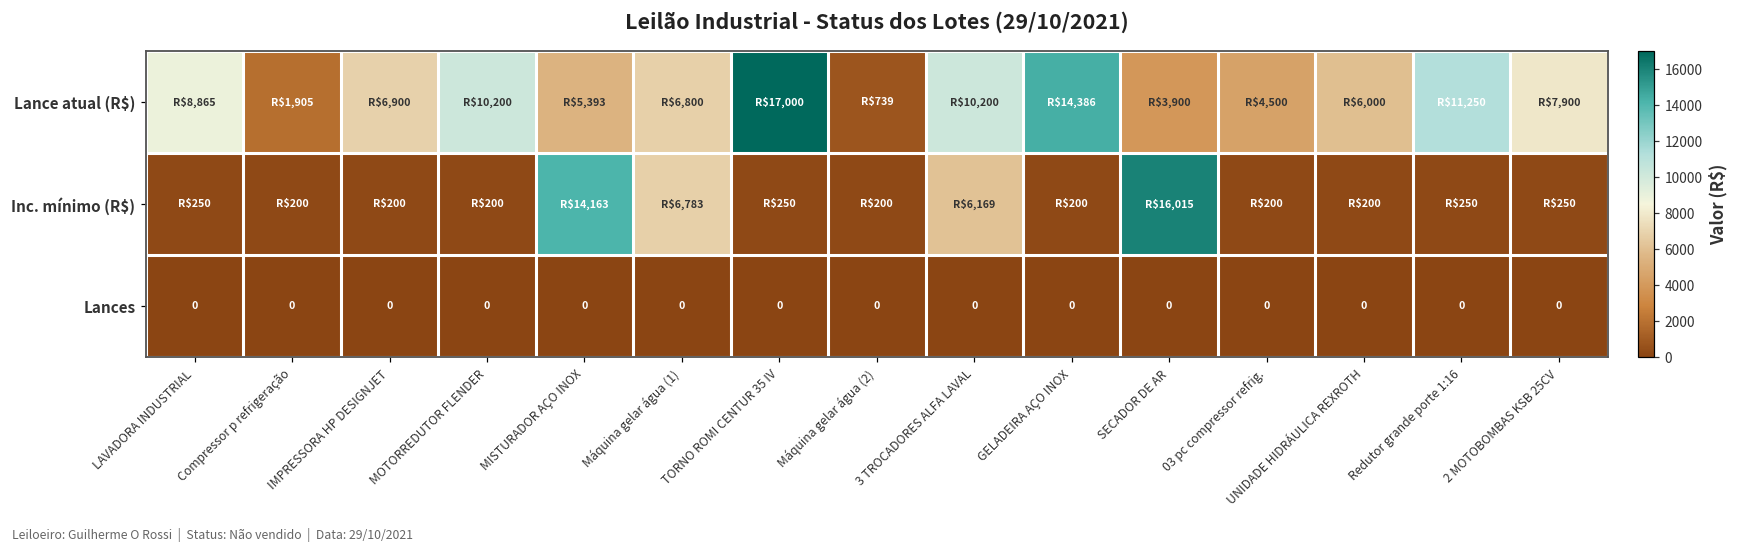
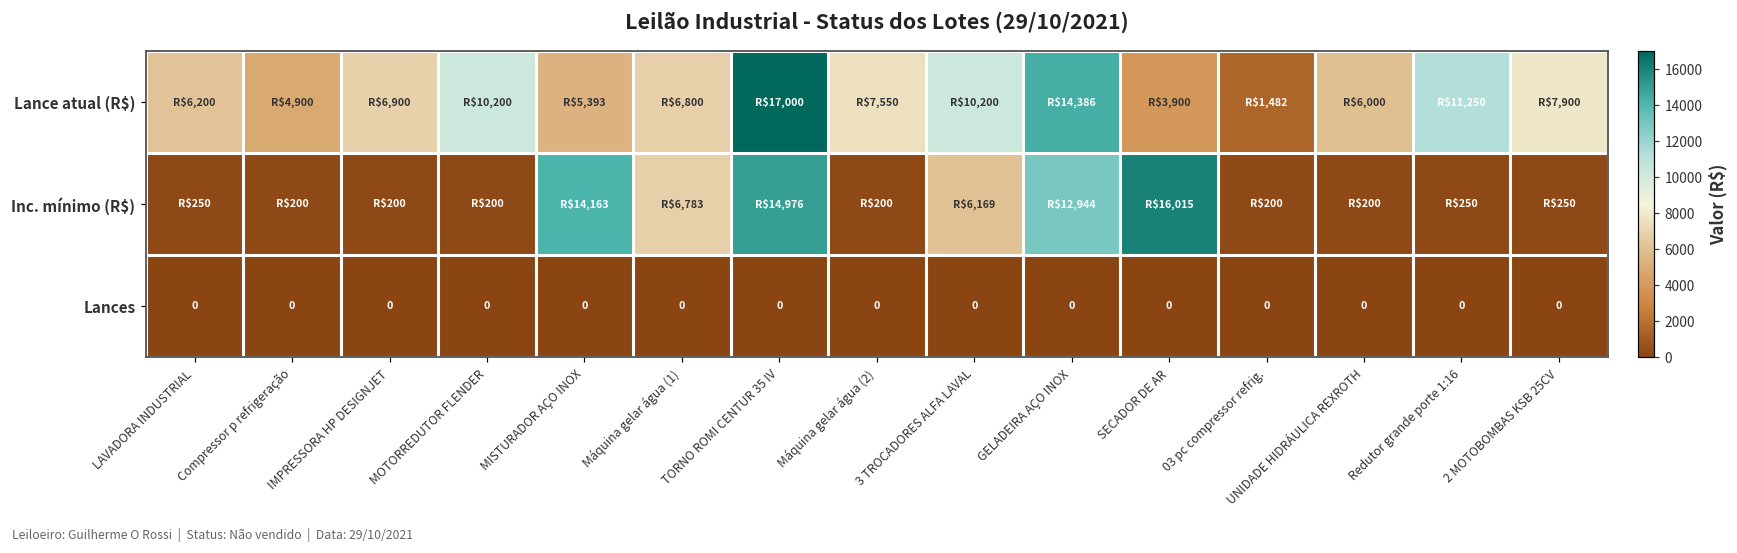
Lance atual (R$), LAVADORA INDUSTRIAL: $8,865 -> $6,200
Lance atual (R$), Compressor p refrigeração: $1,905 -> $4,900
Lance atual (R$), Máquina gelar água (2): $739 -> $7,550
Lance atual (R$), 03 pc compressor refrig.: $4,500 -> $1,482
Inc. mínimo (R$), TORNO ROMI CENTUR 35 IV: $250 -> $14,976
Inc. mínimo (R$), GELADEIRA AÇO INOX: $200 -> $12,944
